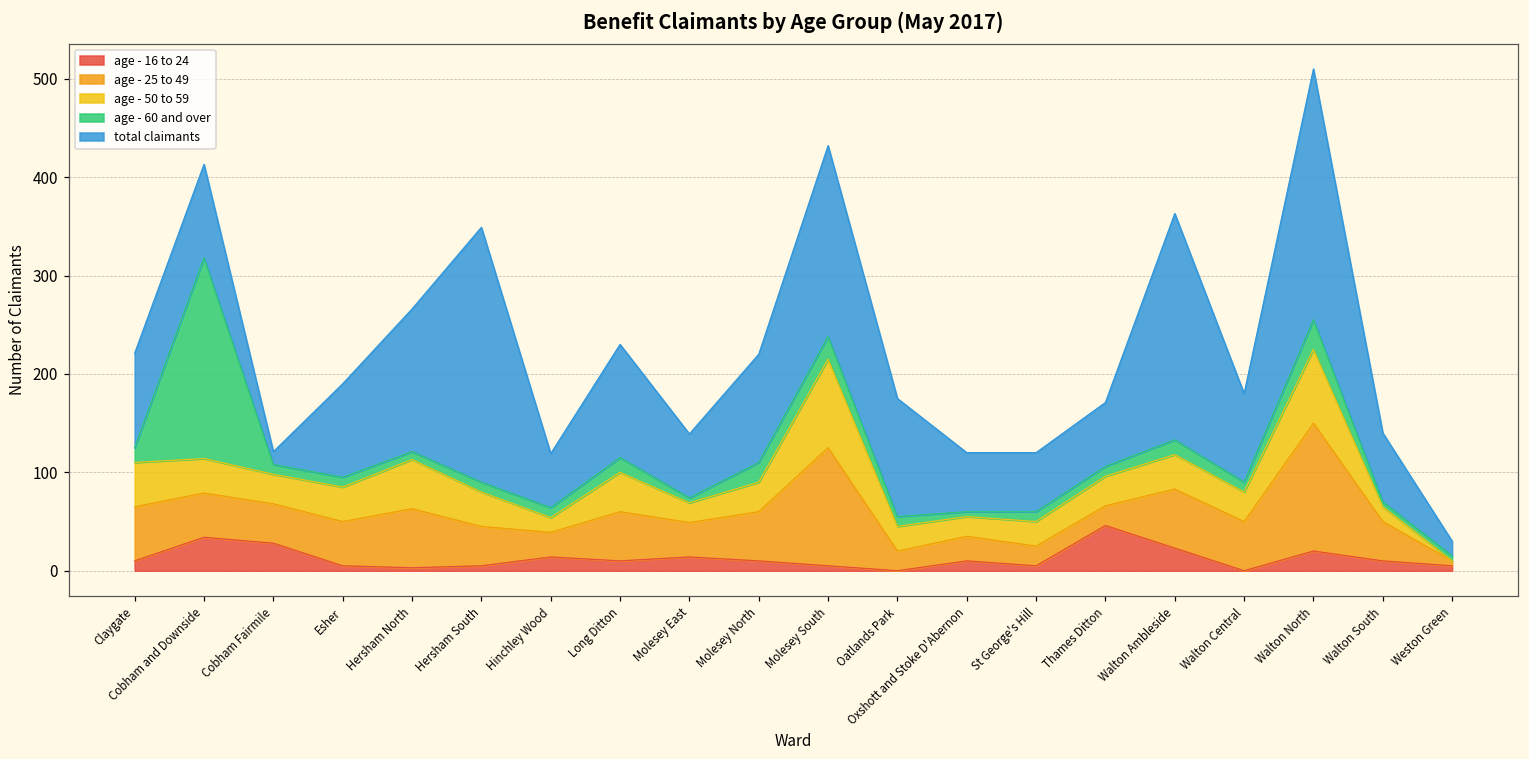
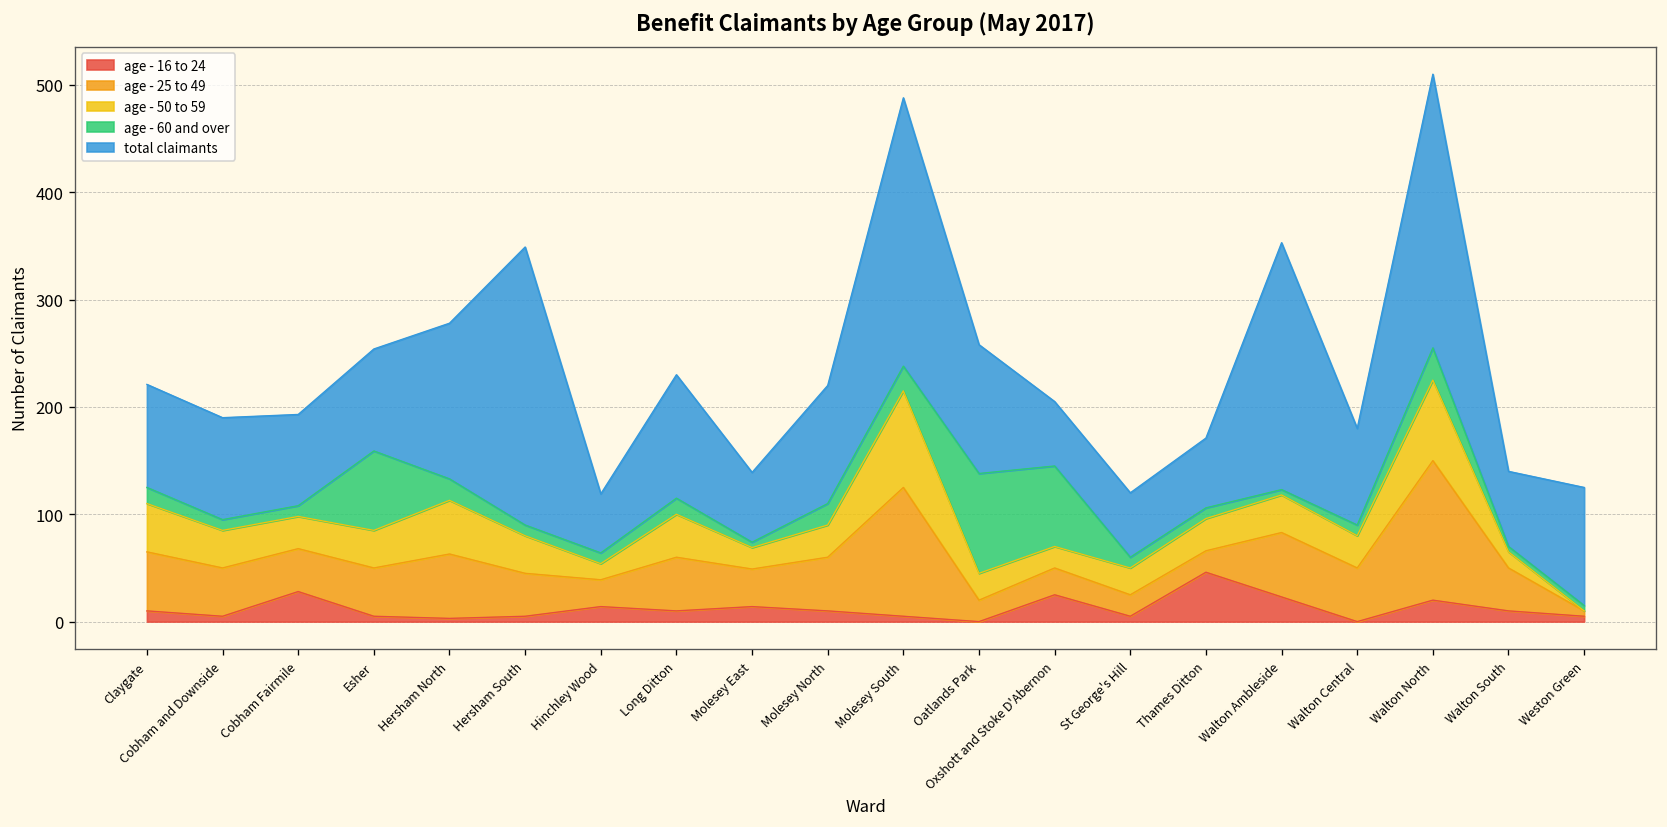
age - 16 to 24, Cobham and Downside: 30 -> 10
age - 60 and over, Cobham and Downside: 200 -> 10
total claimants, Cobham Fairmile: 10 -> 90
age - 60 and over, Esher: 10 -> 70
age - 60 and over, Hersham North: 10 -> 20
total claimants, Molesey South: 190 -> 250
age - 60 and over, Oatlands Park: 10 -> 90
age - 16 to 24, Oxshott and Stoke D'Abernon: 10 -> 30
age - 60 and over, Oxshott and Stoke D'Abernon: 10 -> 80
age - 60 and over, Walton Ambleside: 20 -> 10
total claimants, Weston Green: 20 -> 110
